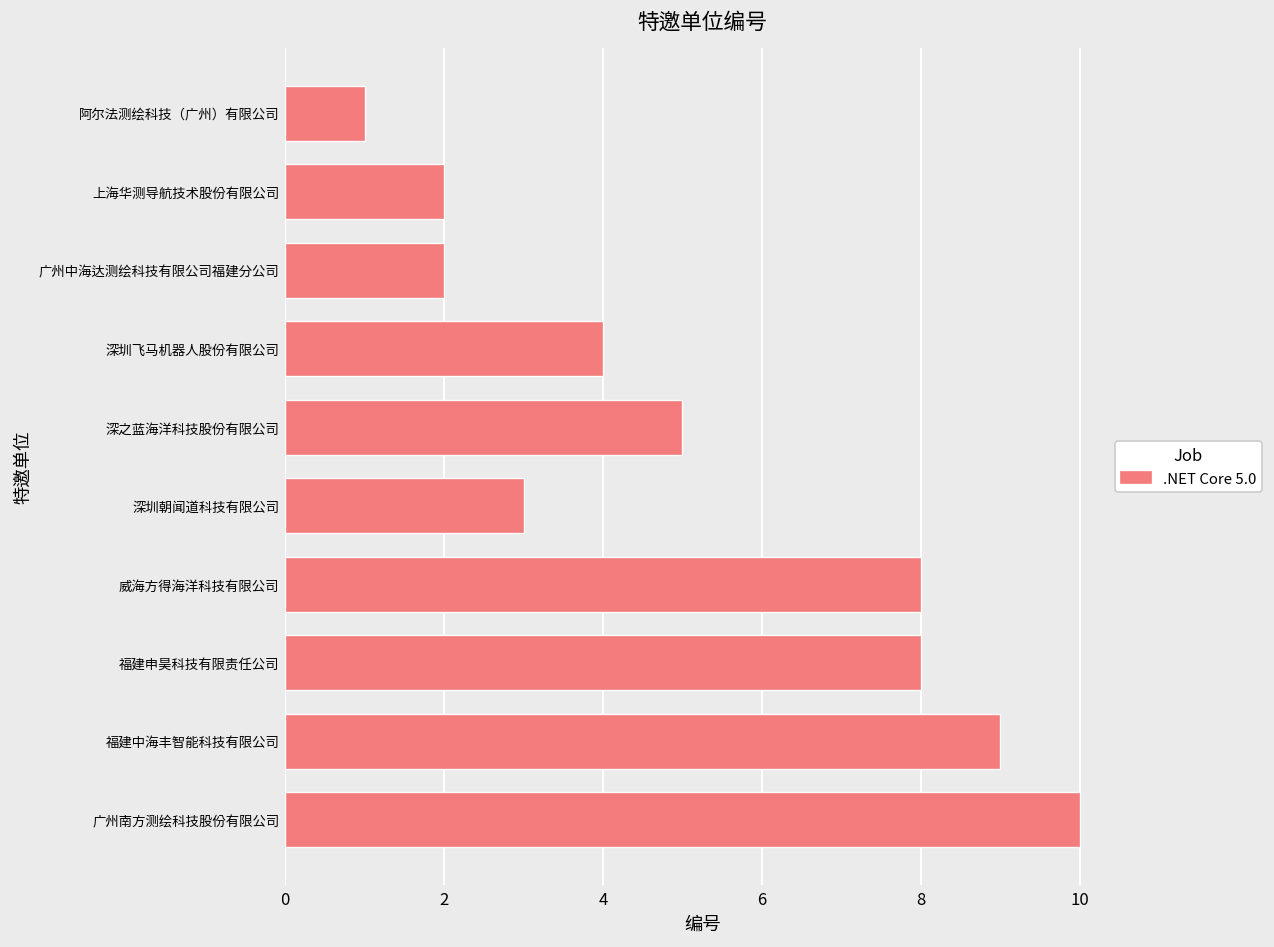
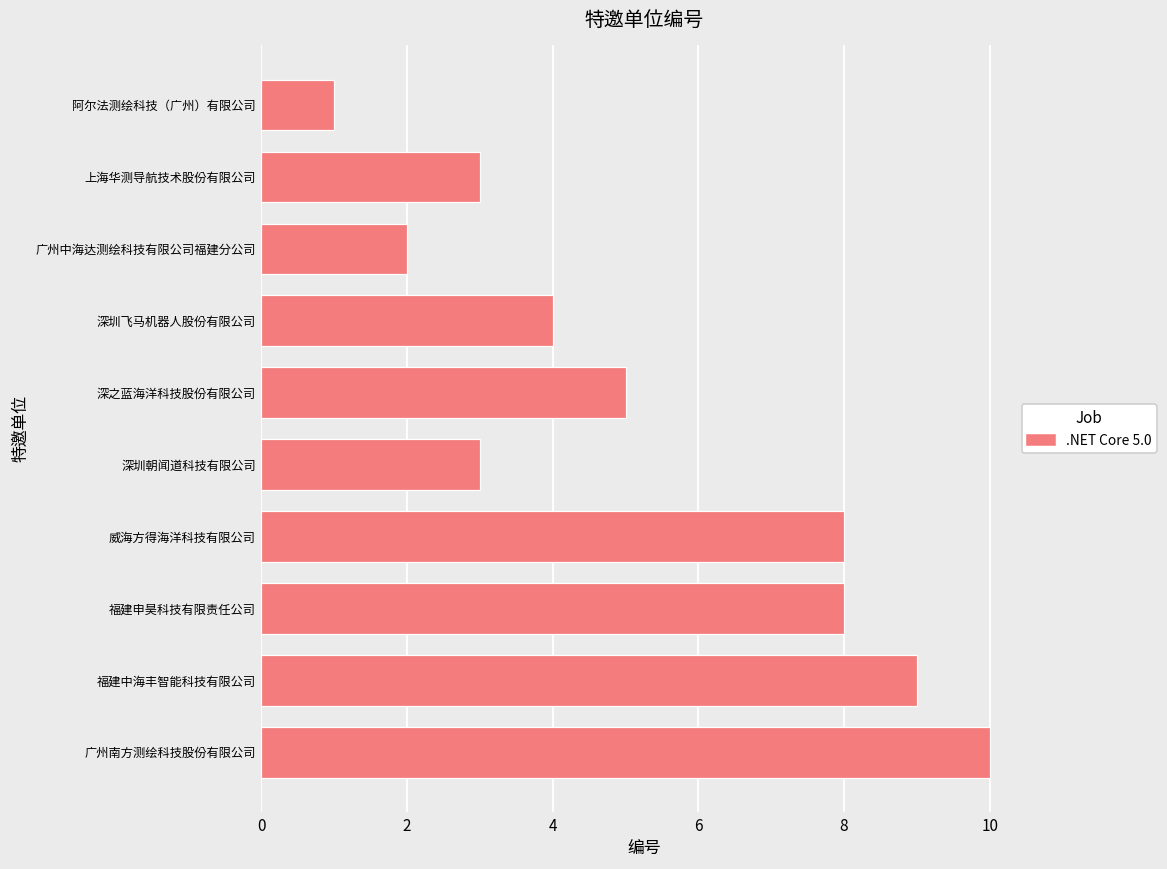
上海华测导航技术股份有限公司: 2 -> 3
